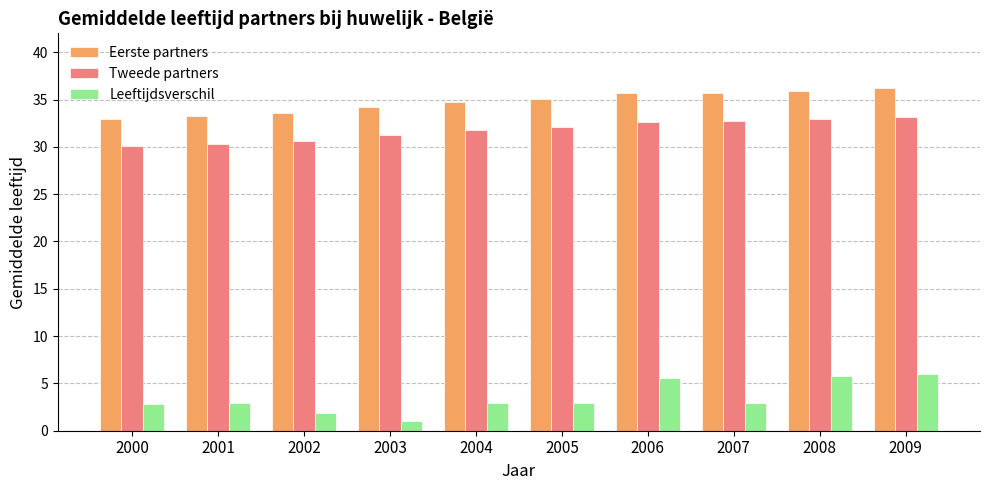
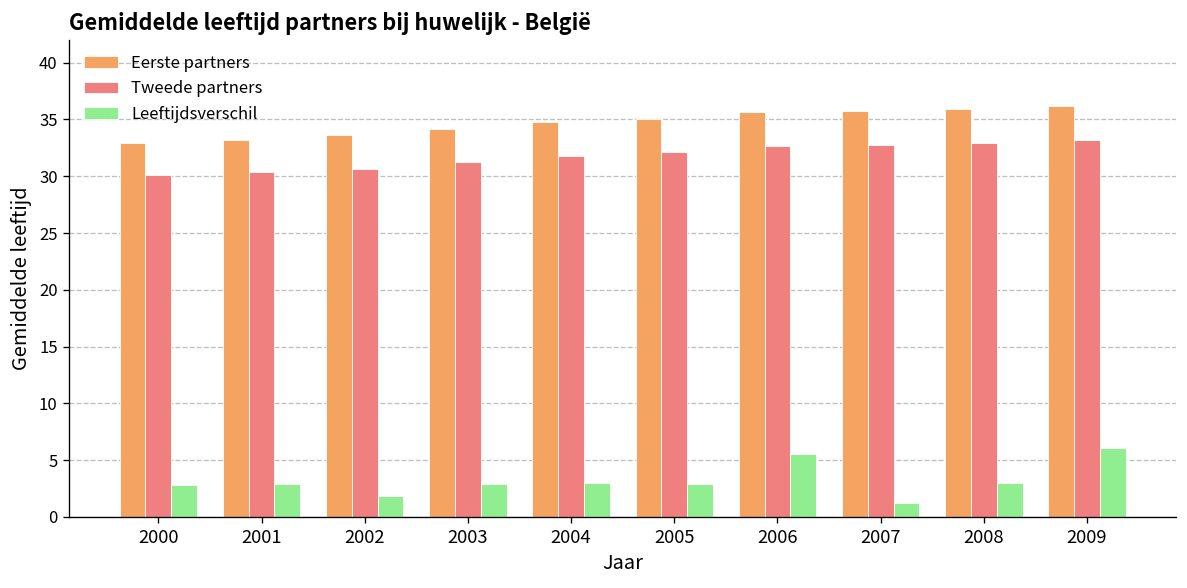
Leeftijdsverschil, 2003: 1 -> 3
Leeftijdsverschil, 2007: 3 -> 1
Leeftijdsverschil, 2008: 6 -> 3
